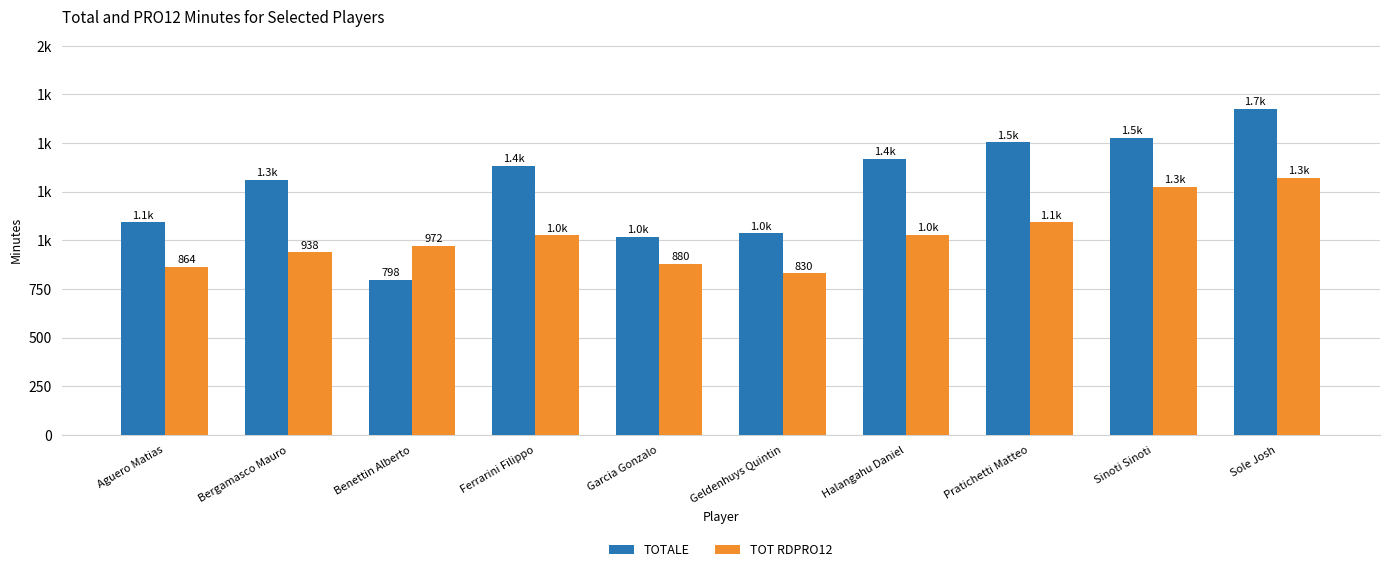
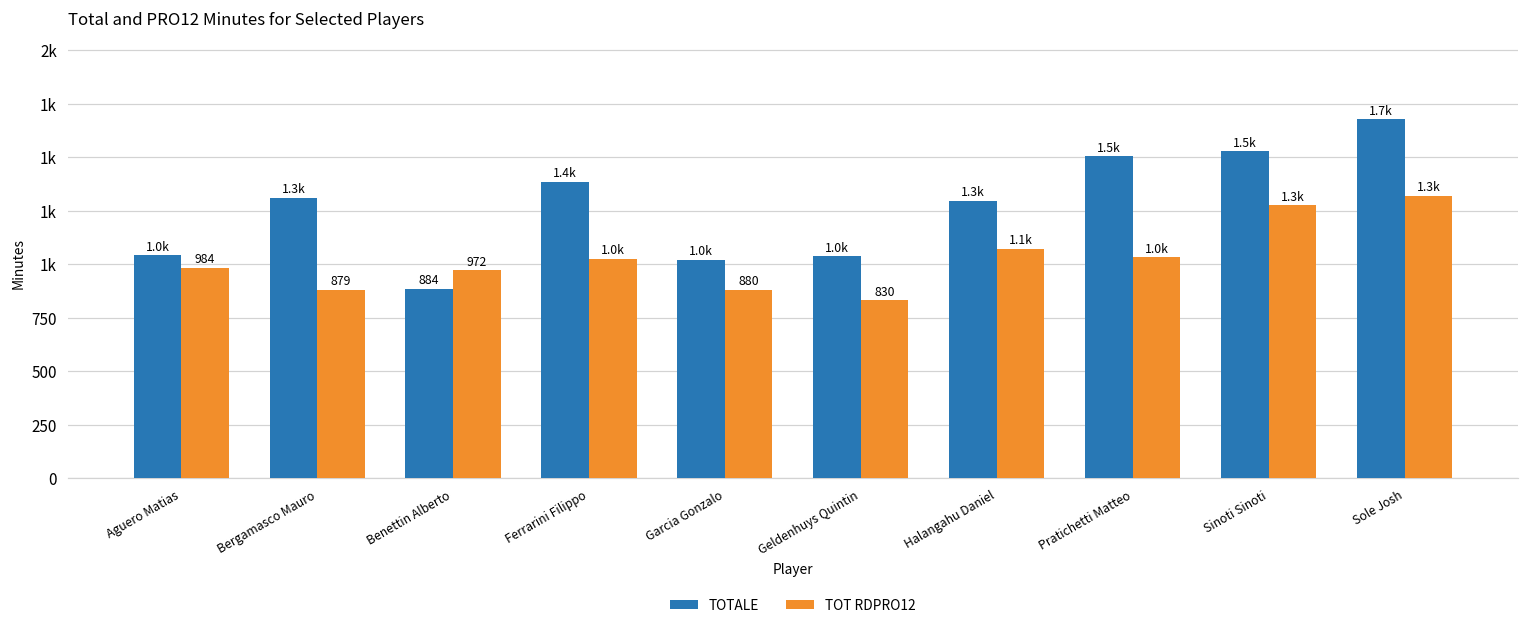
TOTALE, Aguero Matias: 1.1k -> 1.0k
TOT RDPRO12, Aguero Matias: 864 -> 984
TOT RDPRO12, Bergamasco Mauro: 938 -> 879
TOTALE, Benettin Alberto: 798 -> 884
TOTALE, Halangahu Daniel: 1.4k -> 1.3k
TOT RDPRO12, Halangahu Daniel: 1.0k -> 1.1k
TOT RDPRO12, Pratichetti Matteo: 1.1k -> 1.0k
